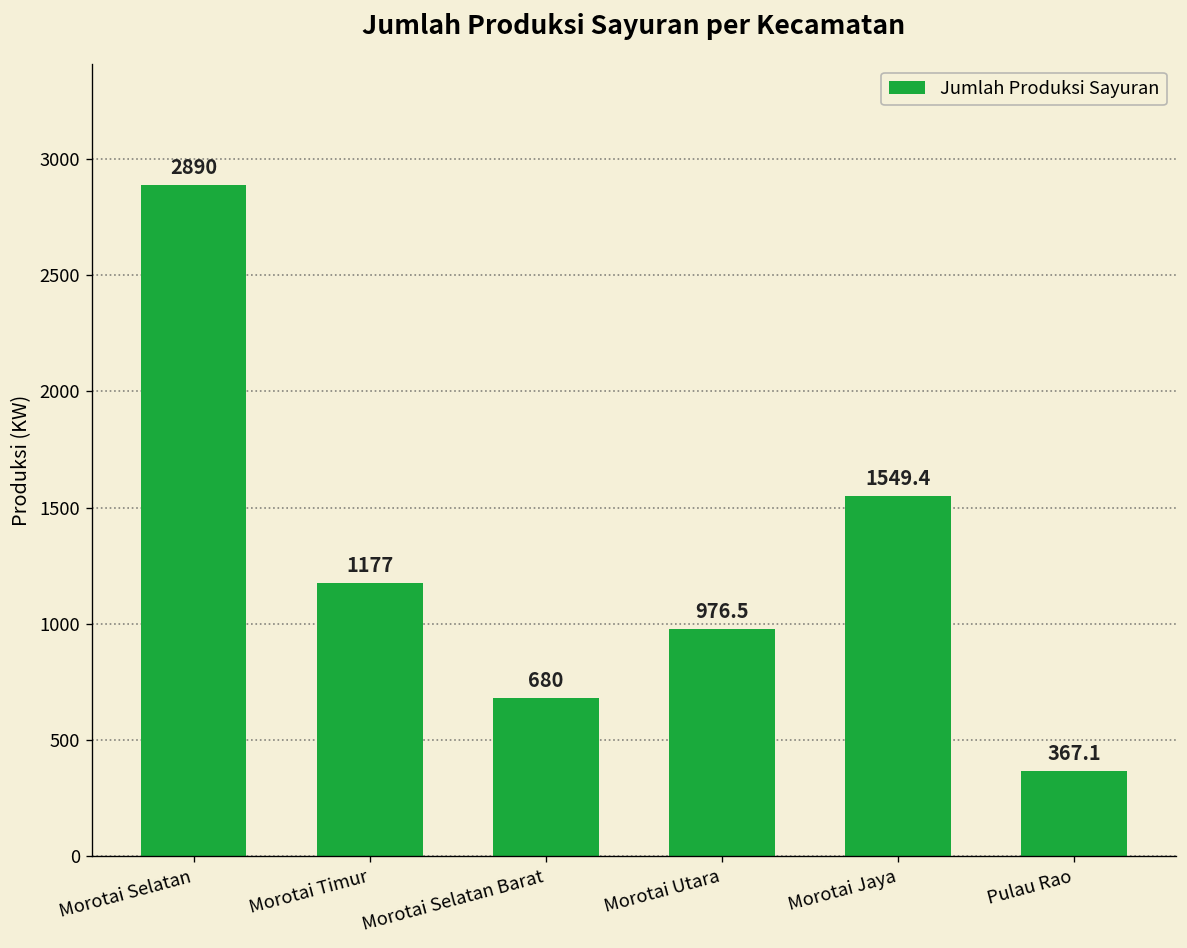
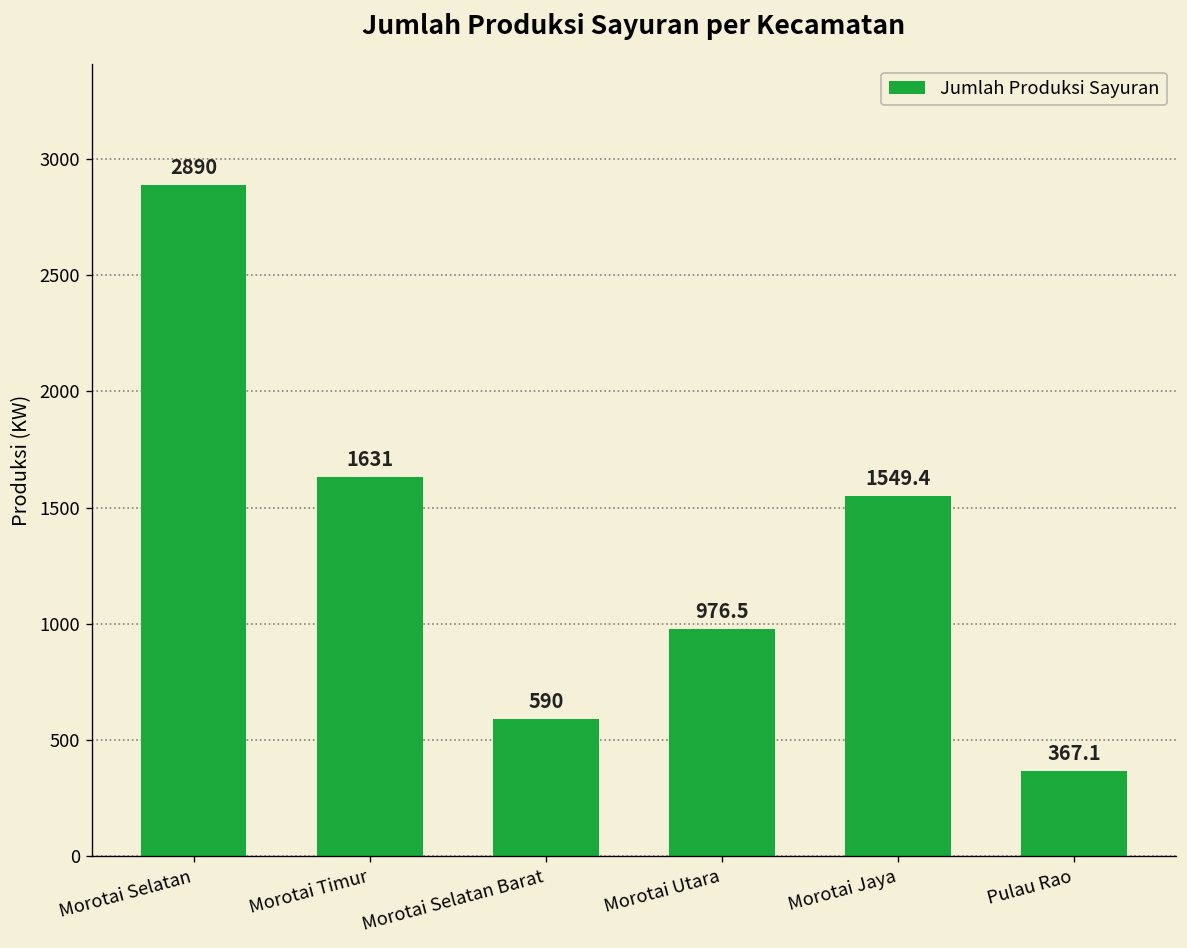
Morotai Timur: 1177 -> 1631
Morotai Selatan Barat: 680 -> 590
